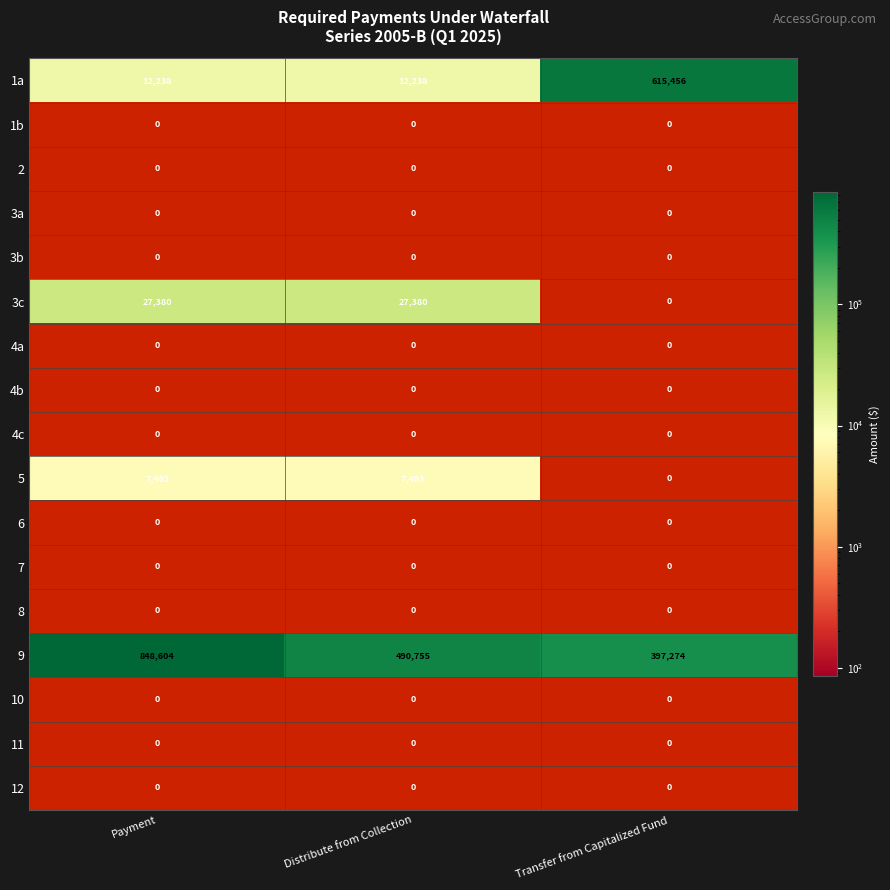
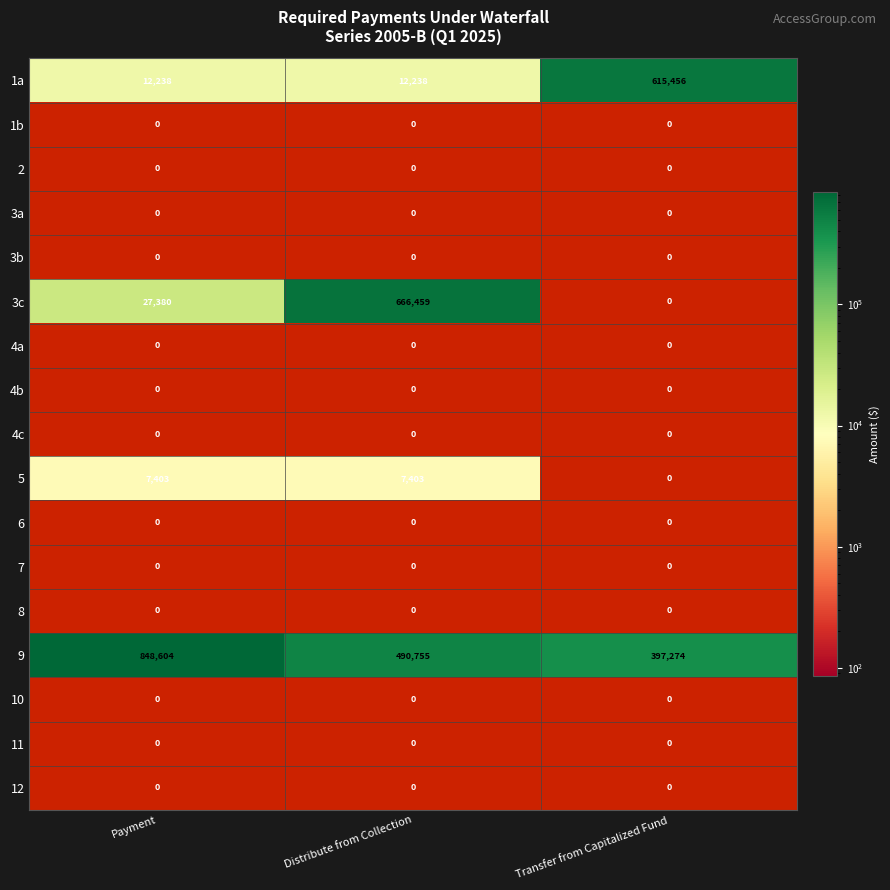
3c, Distribute from Collection: 27,380 -> 666,459
